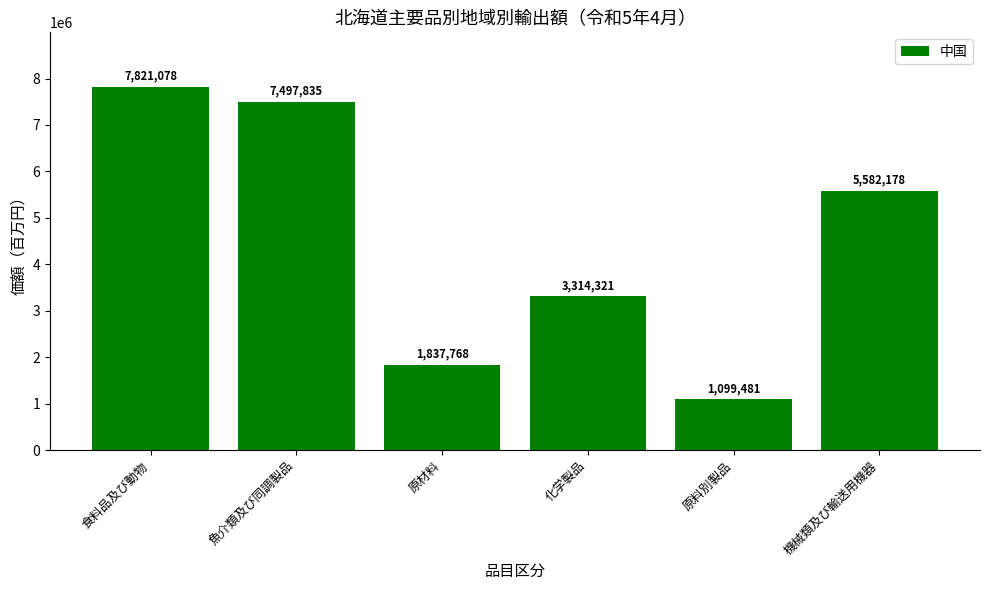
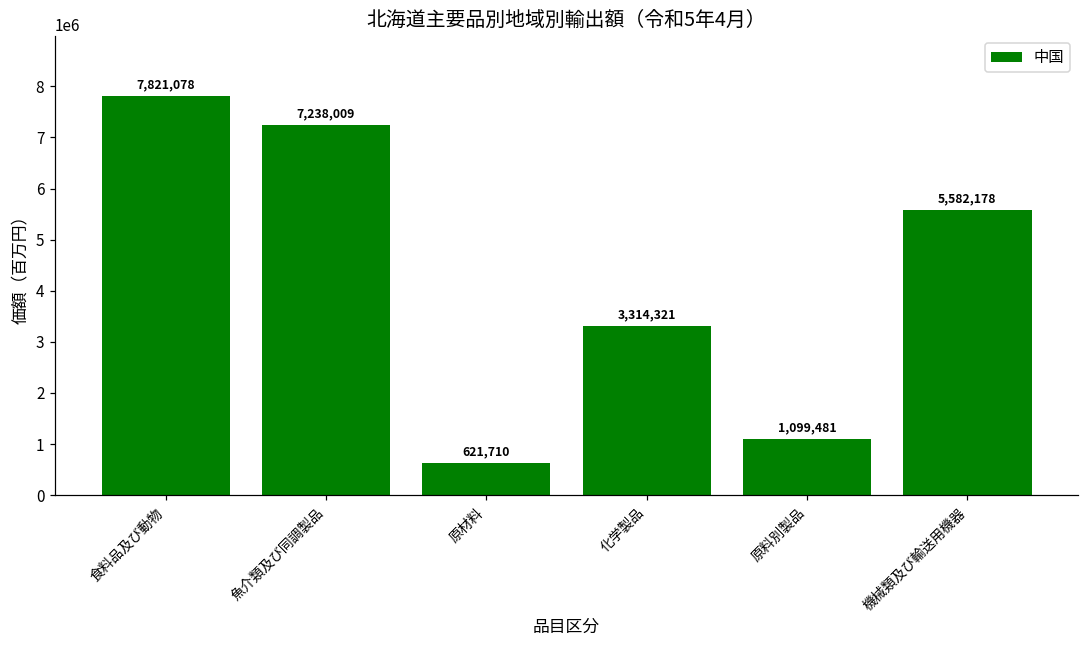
魚介類及び同調製品: 7,497,835 -> 7,238,009
原材料: 1,837,768 -> 621,710
